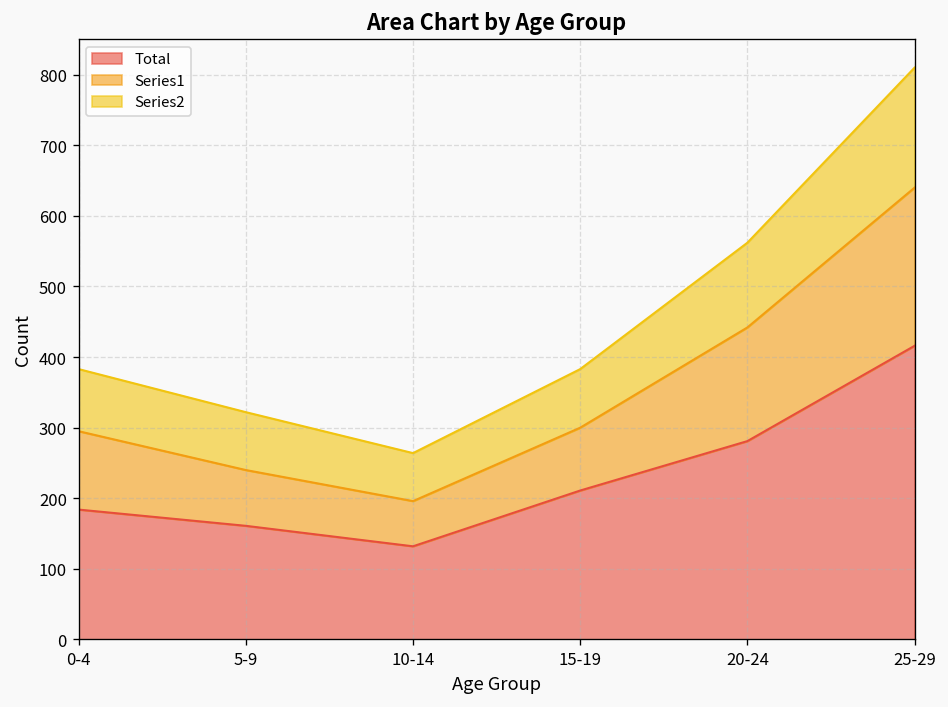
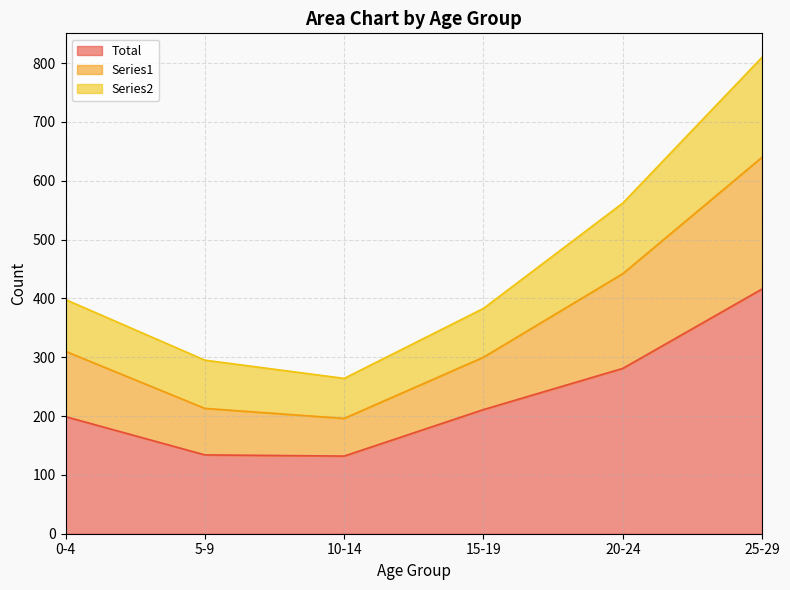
Total, 0-4: 180 -> 200
Total, 5-9: 160 -> 130
